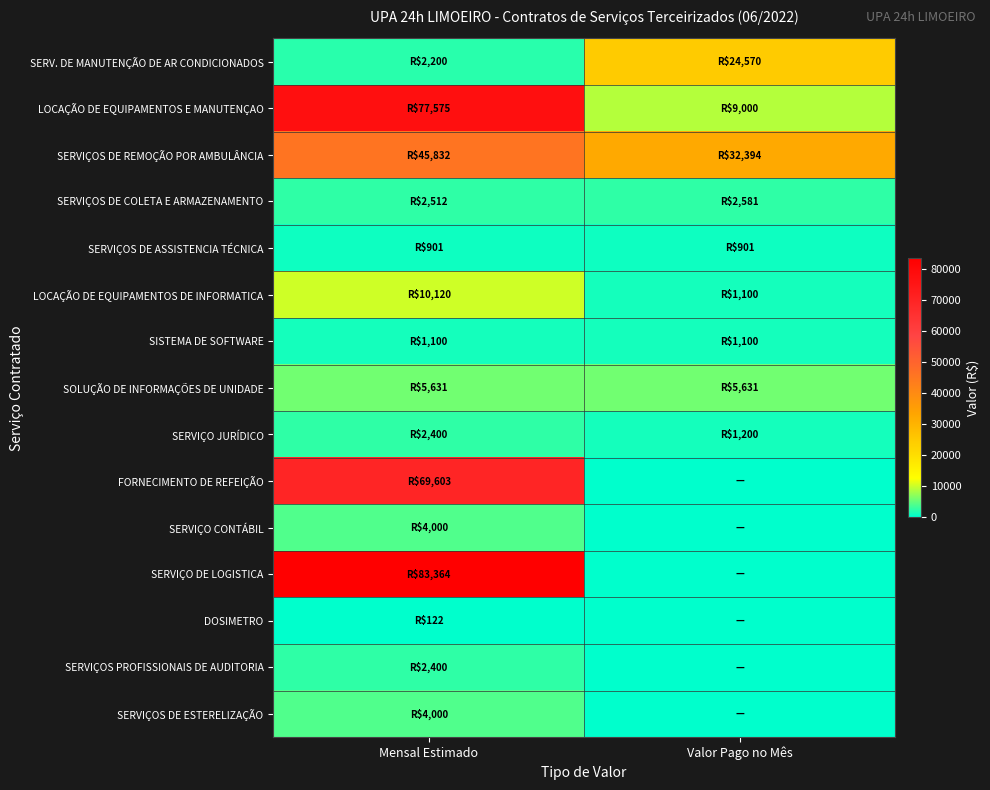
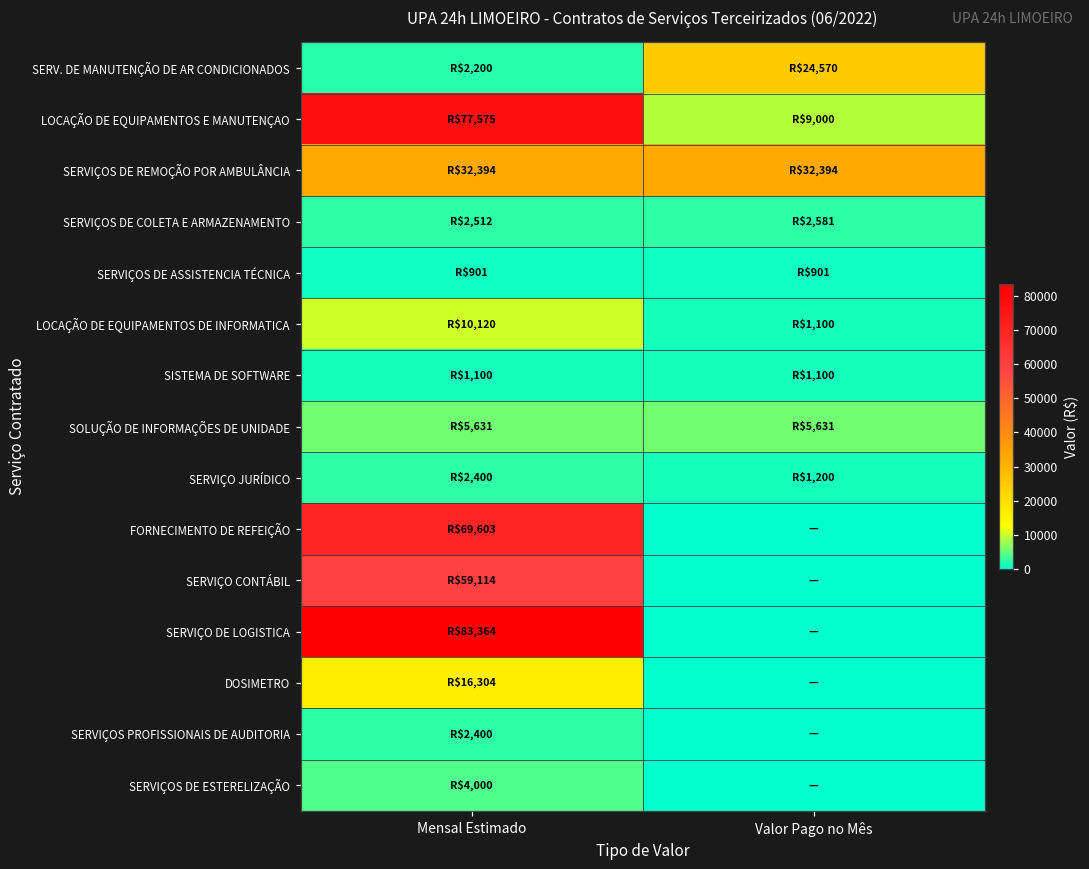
SERVIÇOS DE REMOÇÃO POR AMBULÂNCIA, Mensal Estimado: $45,832 -> $32,394
SERVIÇO CONTÁBIL, Mensal Estimado: $4,000 -> $59,114
DOSIMETRO, Mensal Estimado: $122 -> $16,304
